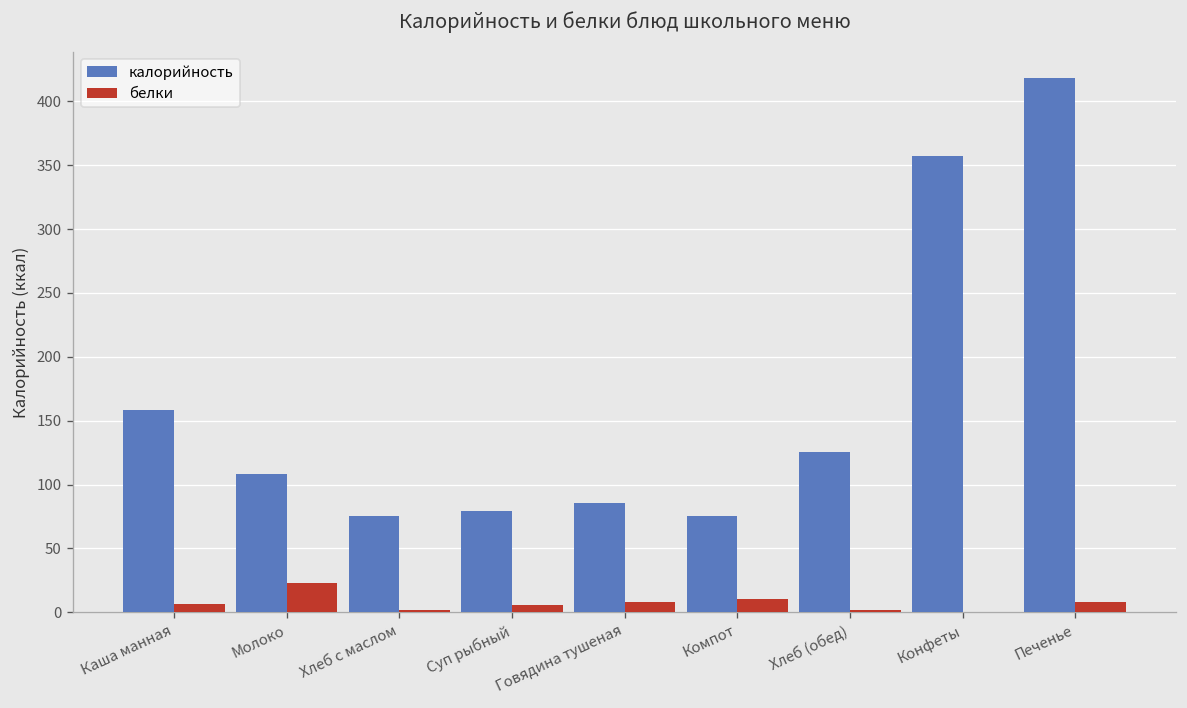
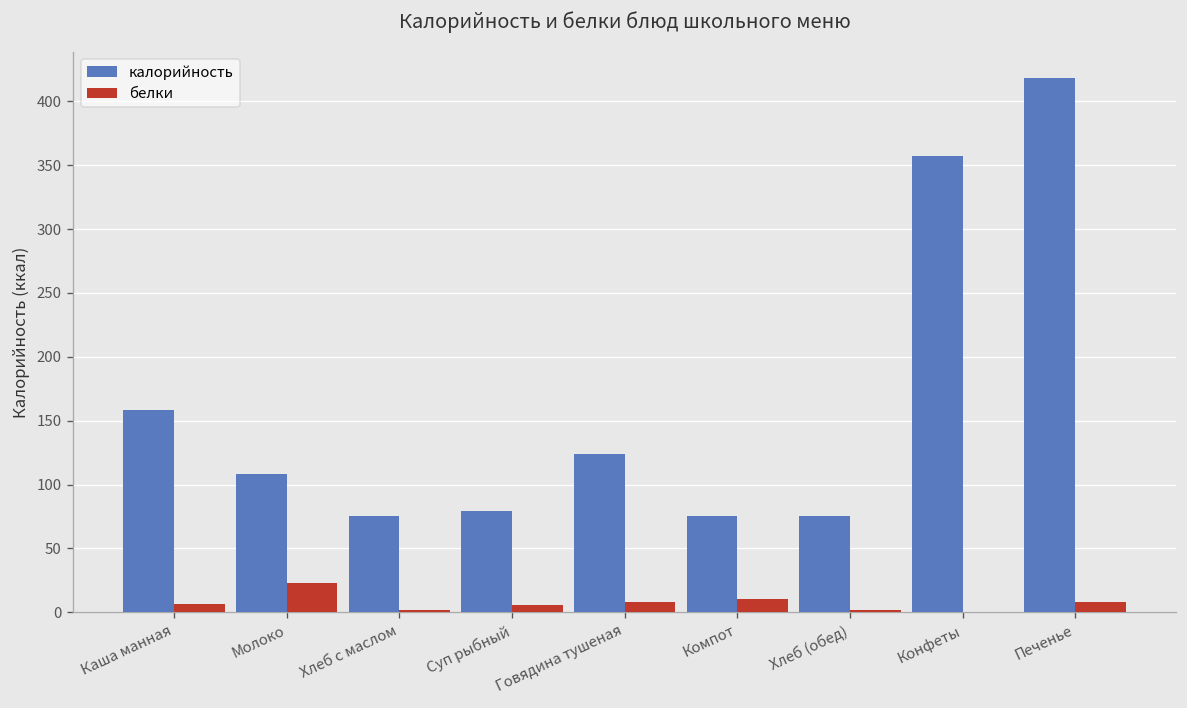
калорийность, Говядина тушеная: 86 -> 124
калорийность, Хлеб (обед): 126 -> 76
